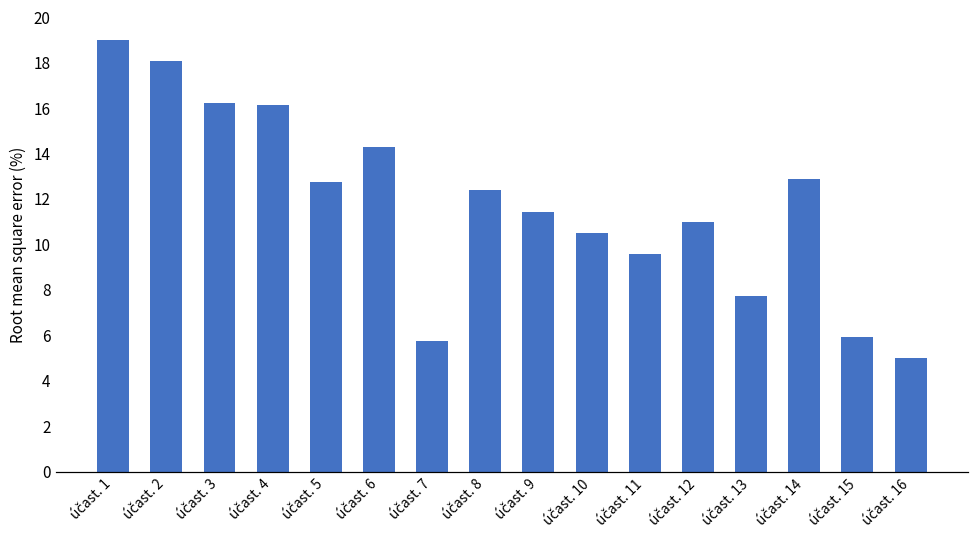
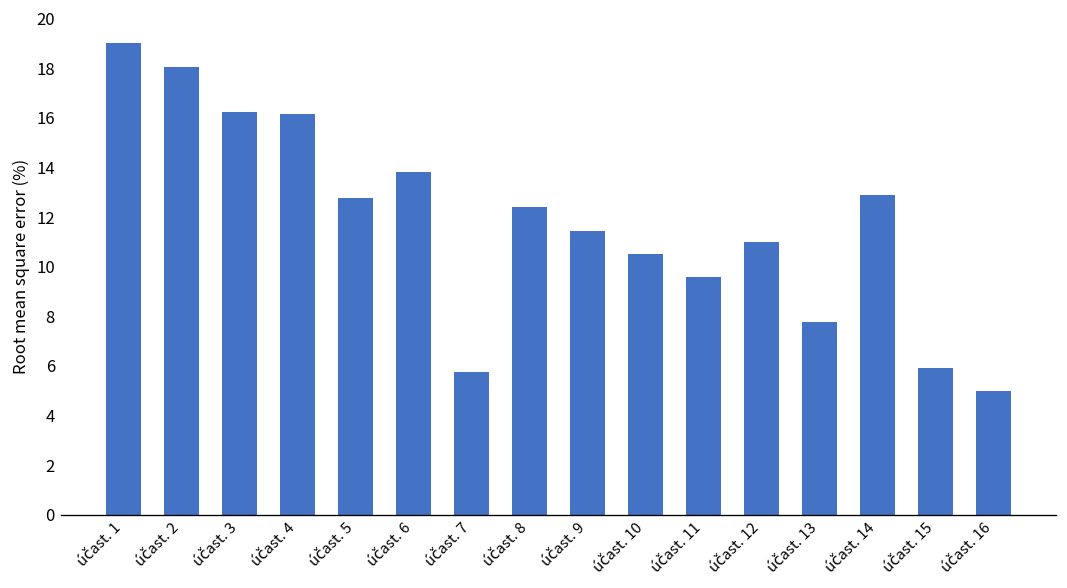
účast. 6: 14.3 -> 13.8
